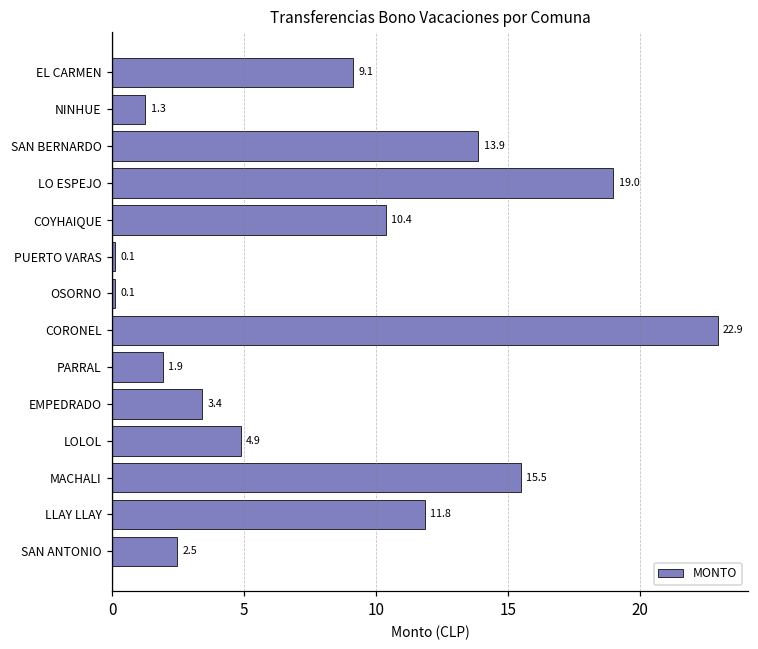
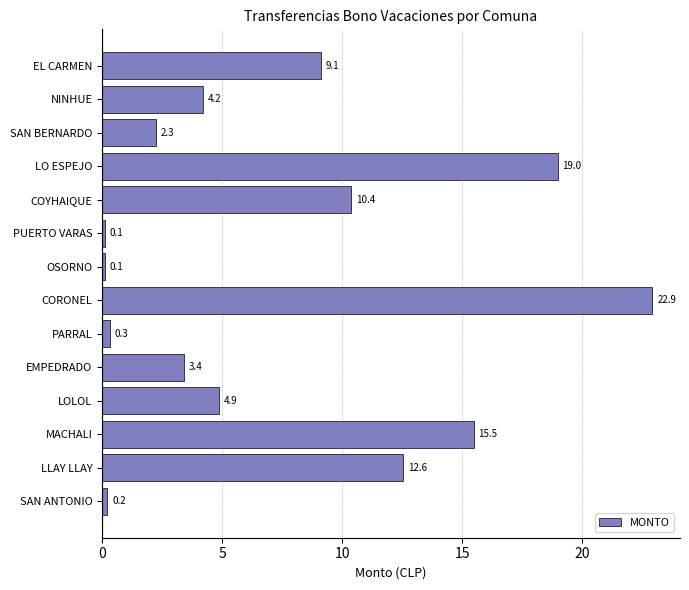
NINHUE: 1.3 -> 4.2
SAN BERNARDO: 13.9 -> 2.3
PARRAL: 1.9 -> 0.3
LLAY LLAY: 11.8 -> 12.6
SAN ANTONIO: 2.5 -> 0.2
